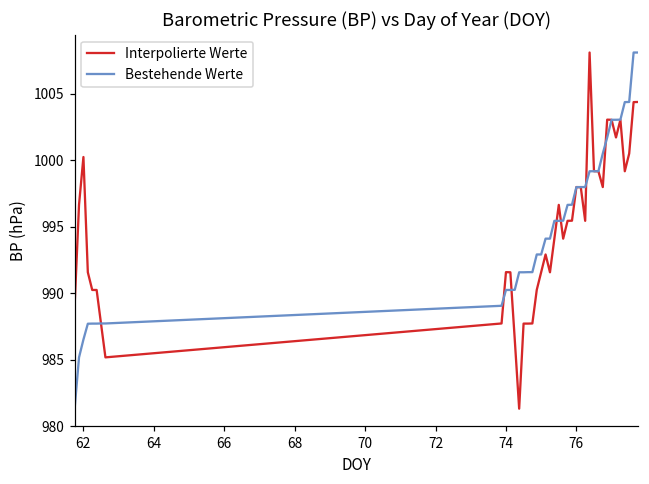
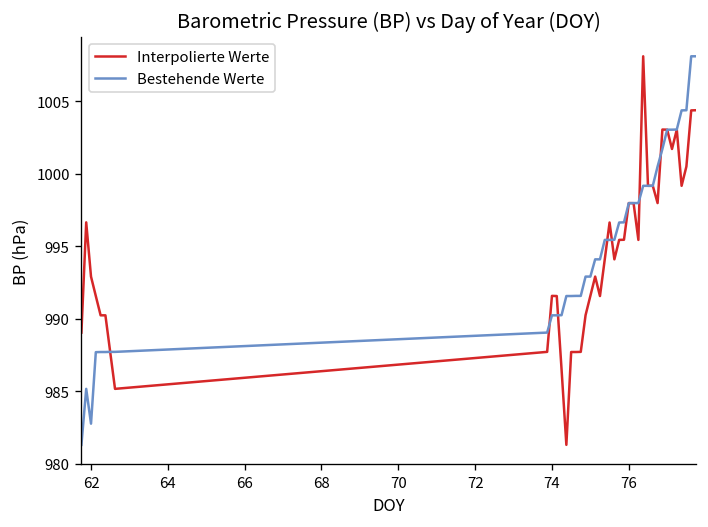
Interpolierte Werte, 62: 1000.3 -> 992.9
Bestehende Werte, 62: 986.5 -> 982.8
